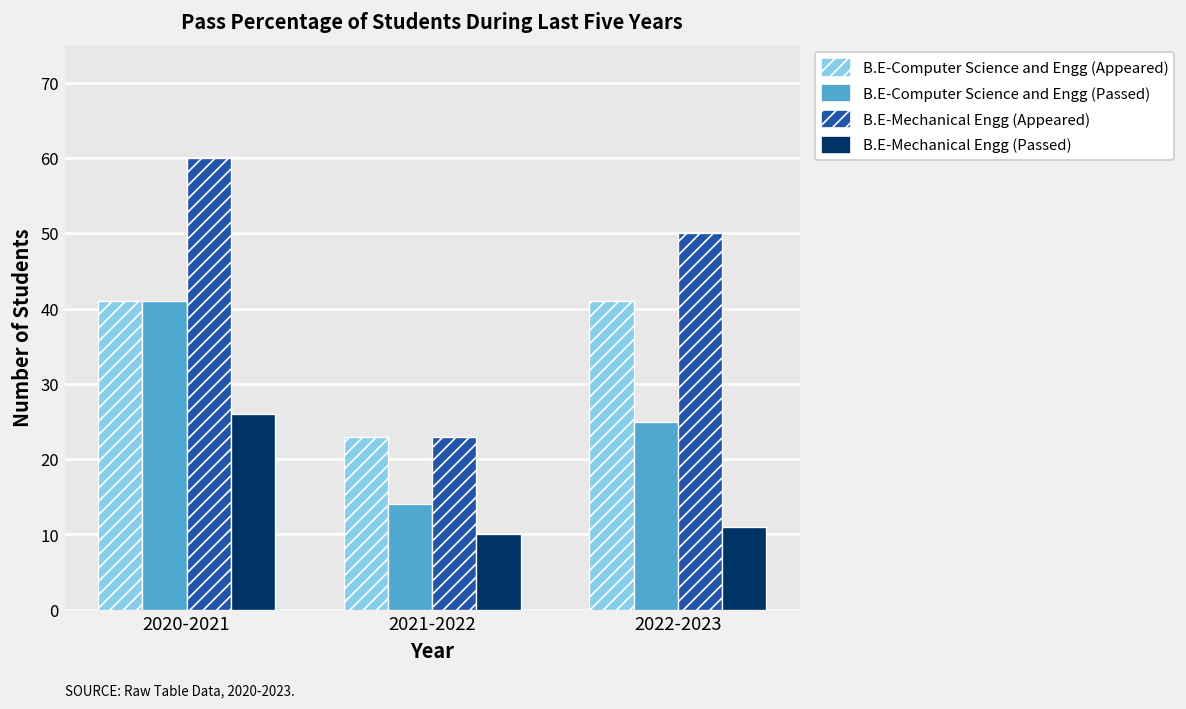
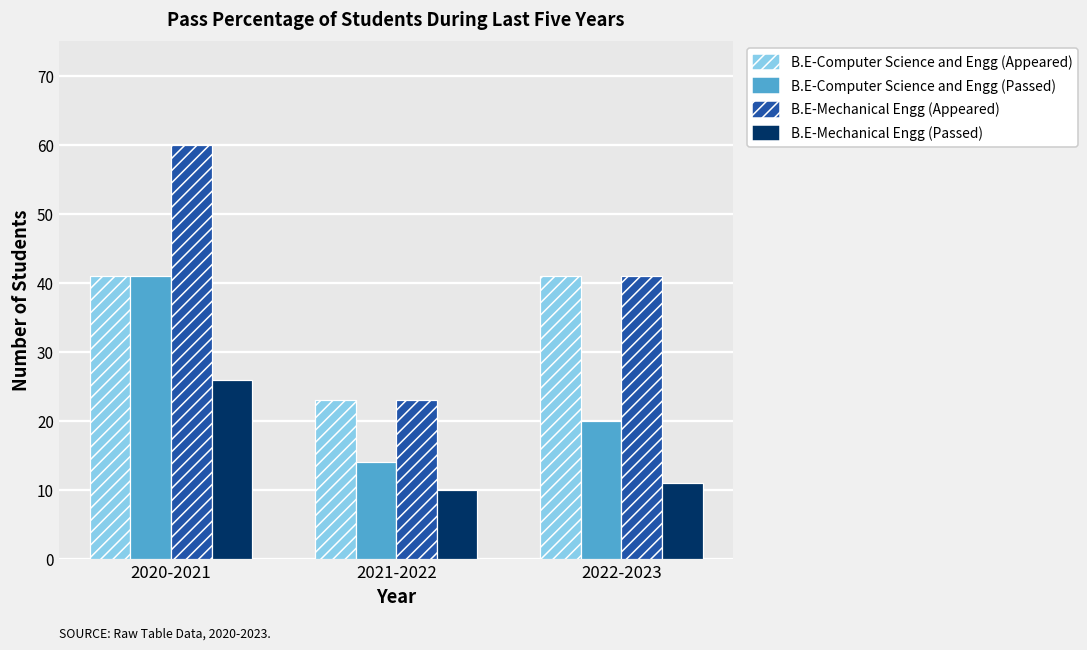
B.E-Computer Science and Engg (Passed), 2022-2023: 25 -> 20
B.E-Mechanical Engg (Appeared), 2022-2023: 50 -> 41
